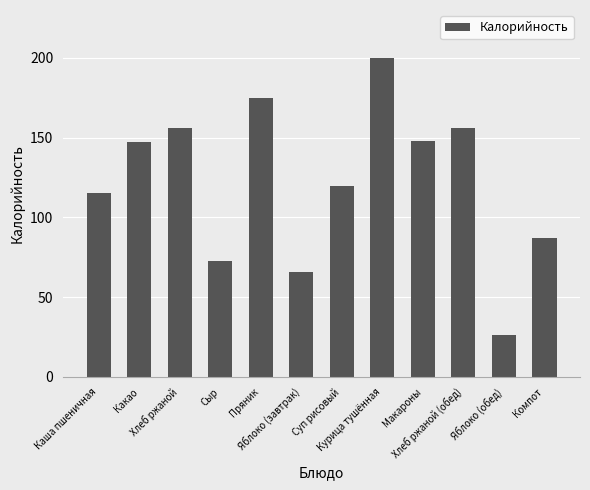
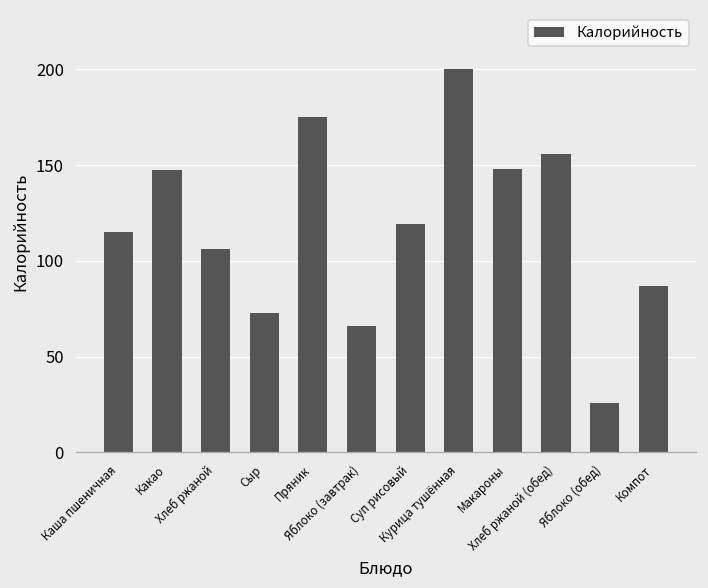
Хлеб ржаной: 156 -> 106
